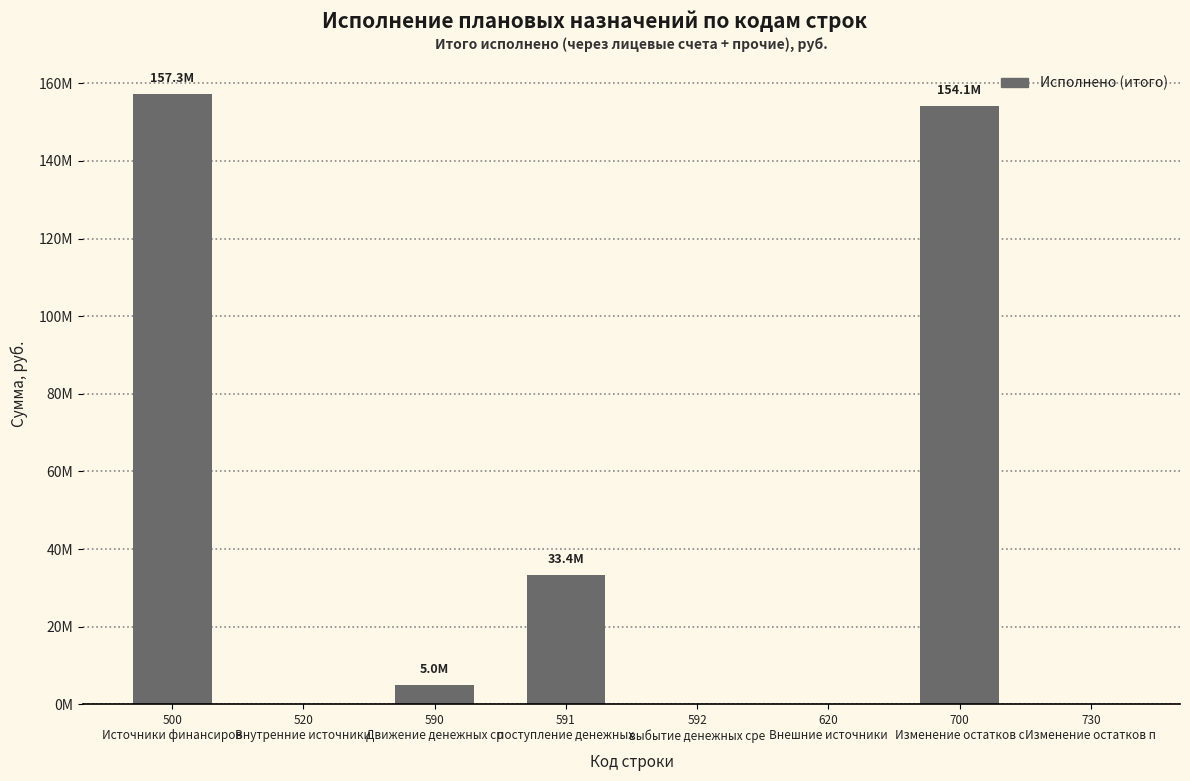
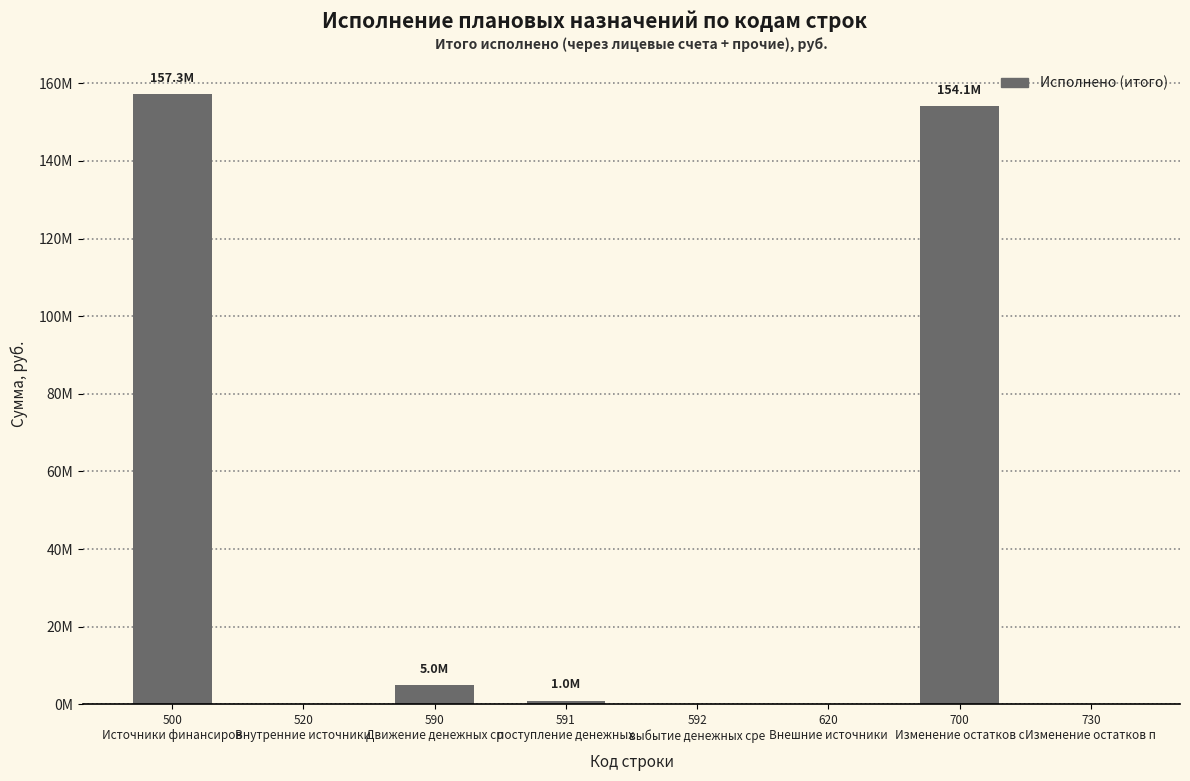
591 поступление денежных: 33.4M -> 1.0M
